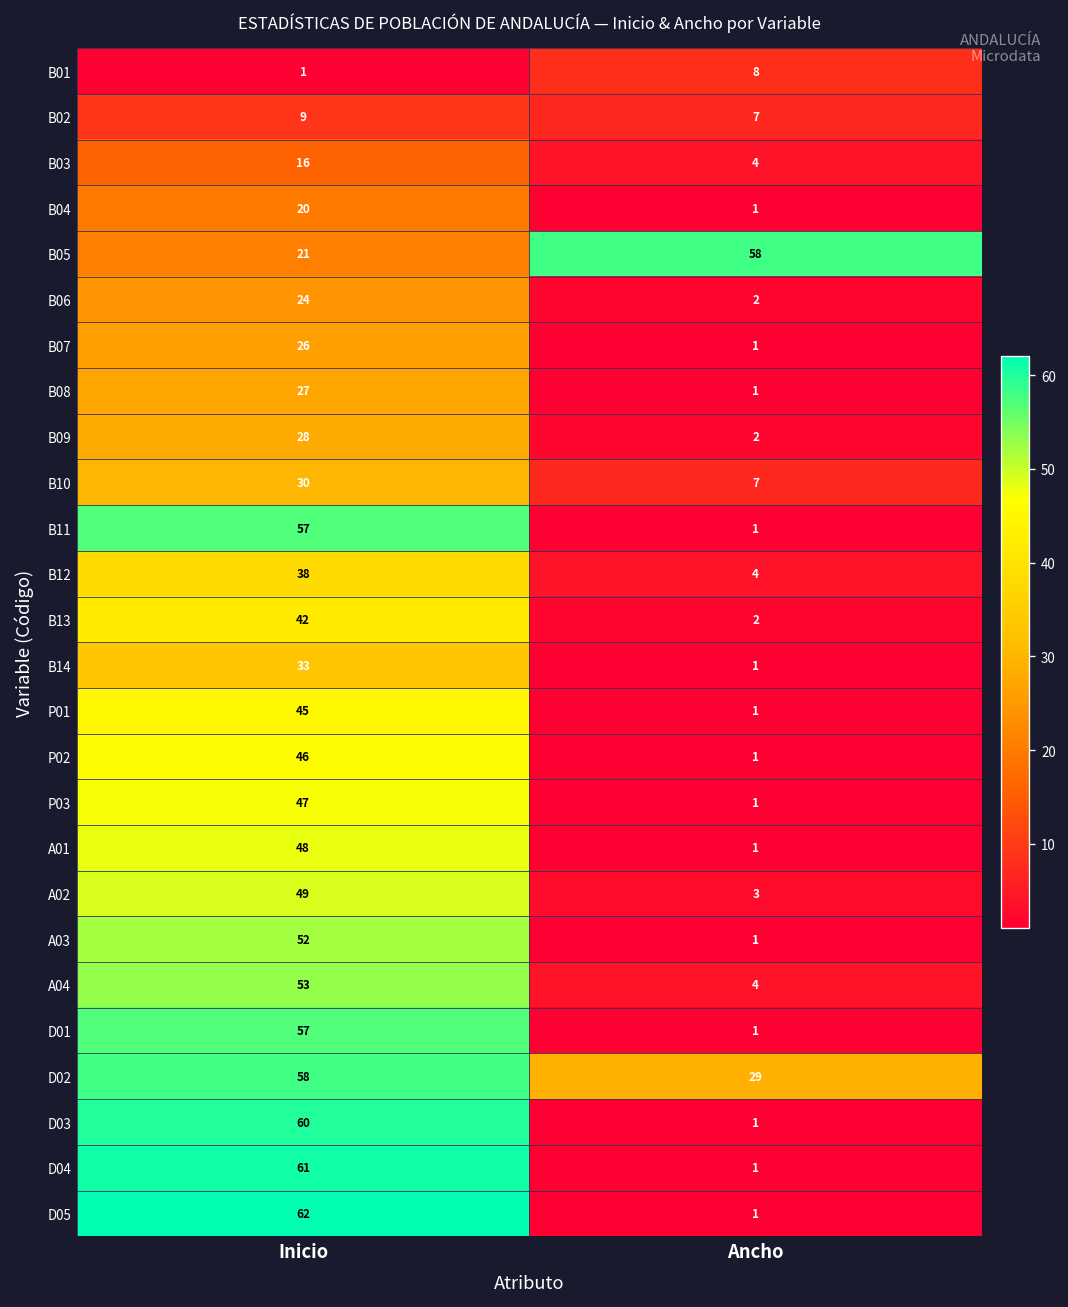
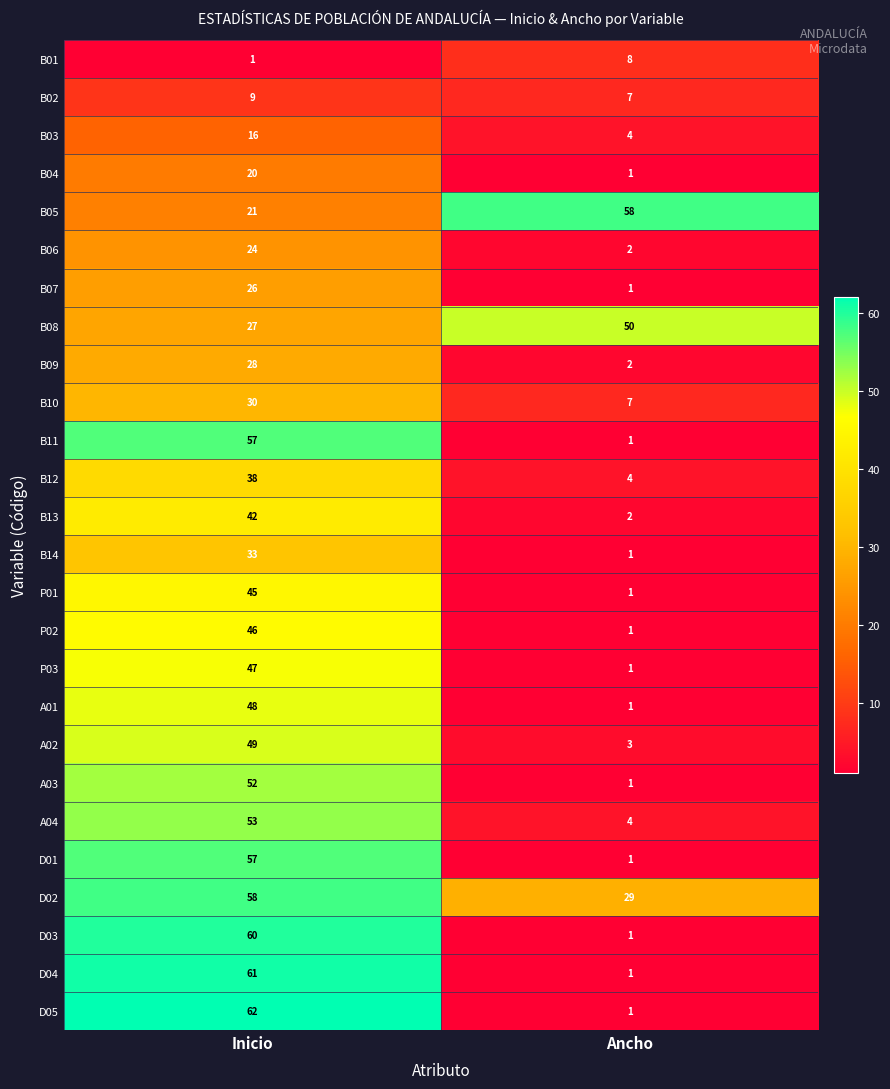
B08, Ancho: 1 -> 50
